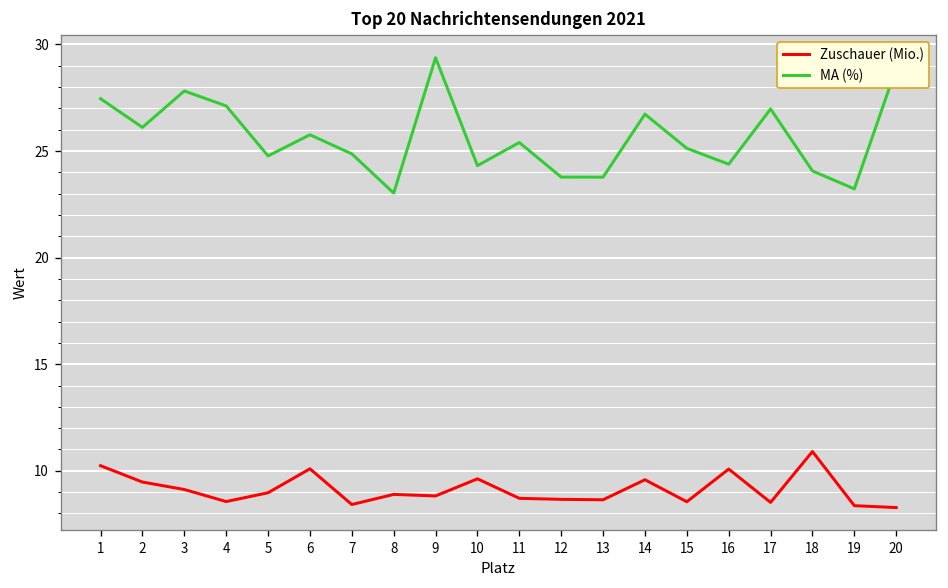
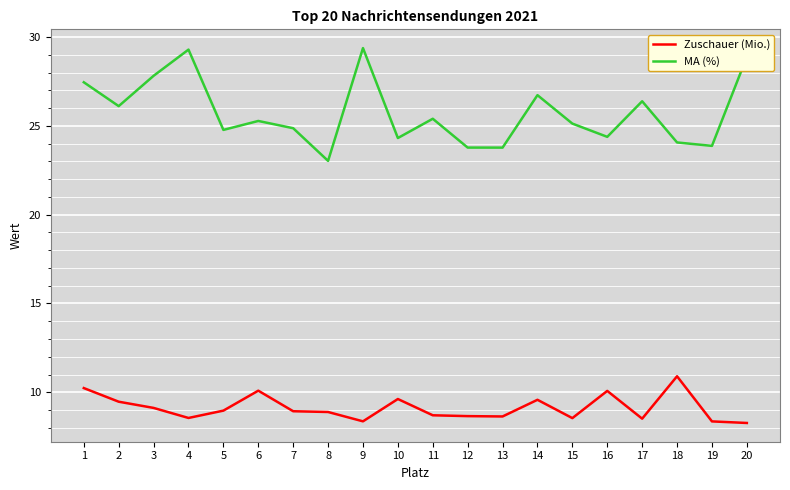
MA (%), 4: 27.1 -> 29.3
MA (%), 6: 25.8 -> 25.3
Zuschauer (Mio.), 7: 8.4 -> 8.9
Zuschauer (Mio.), 9: 8.8 -> 8.4
MA (%), 17: 27.0 -> 26.4
MA (%), 19: 23.2 -> 23.9
